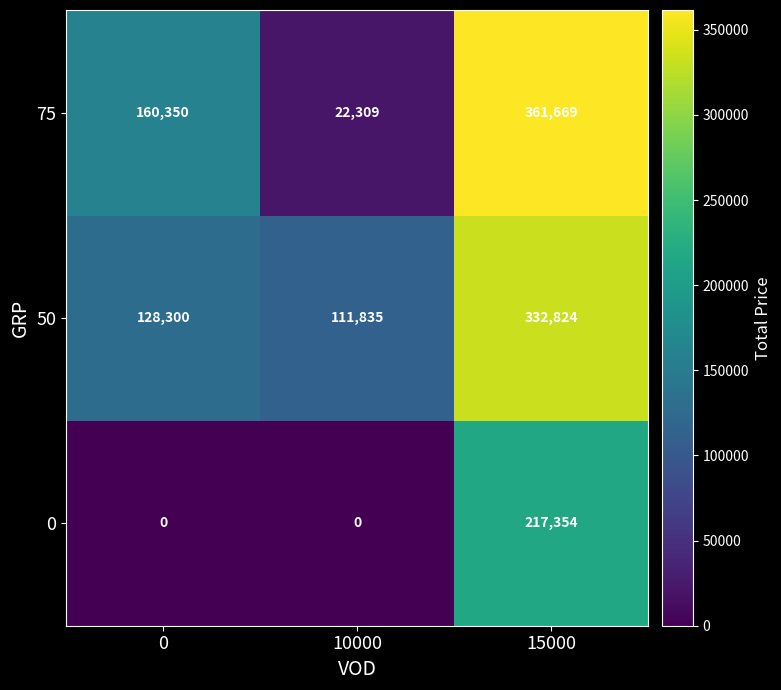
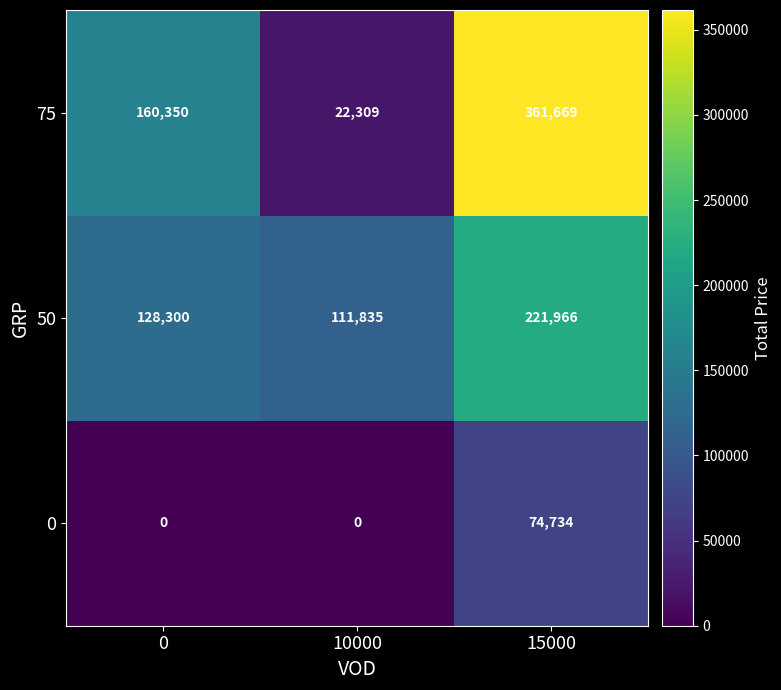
50, 15000: 332,824 -> 221,966
0, 15000: 217,354 -> 74,734
